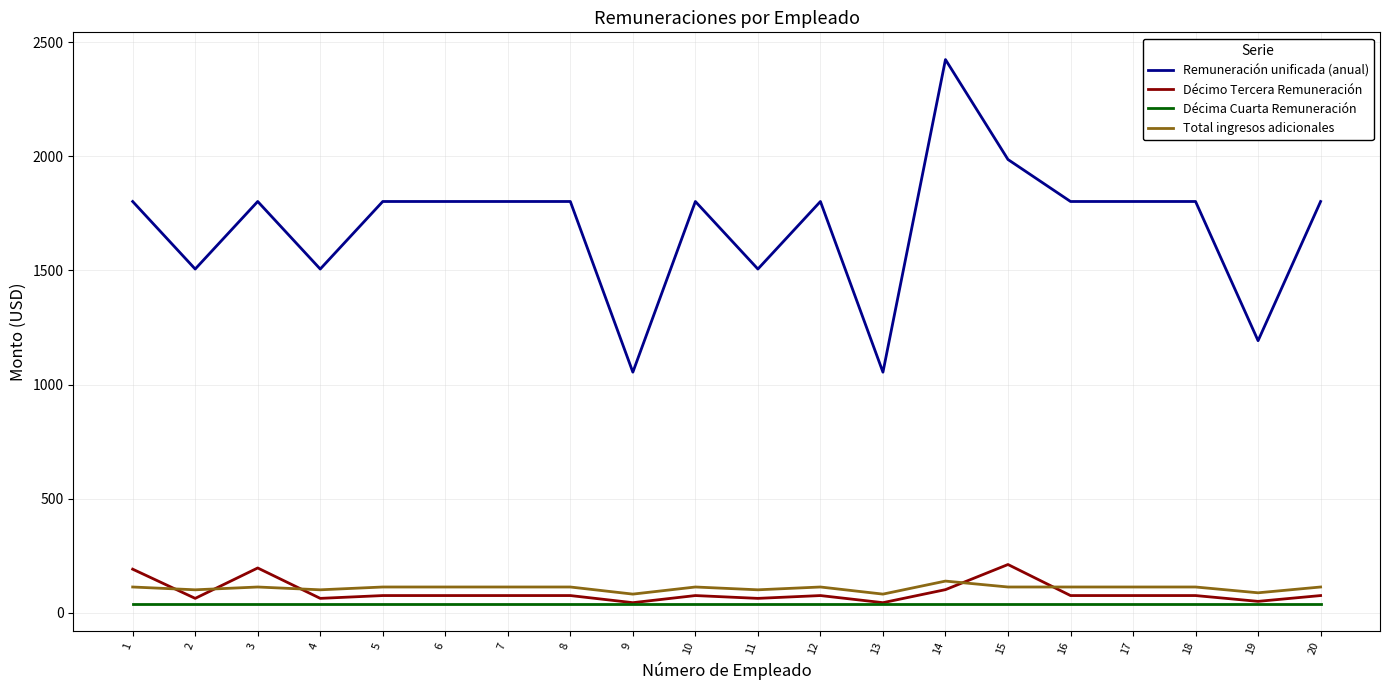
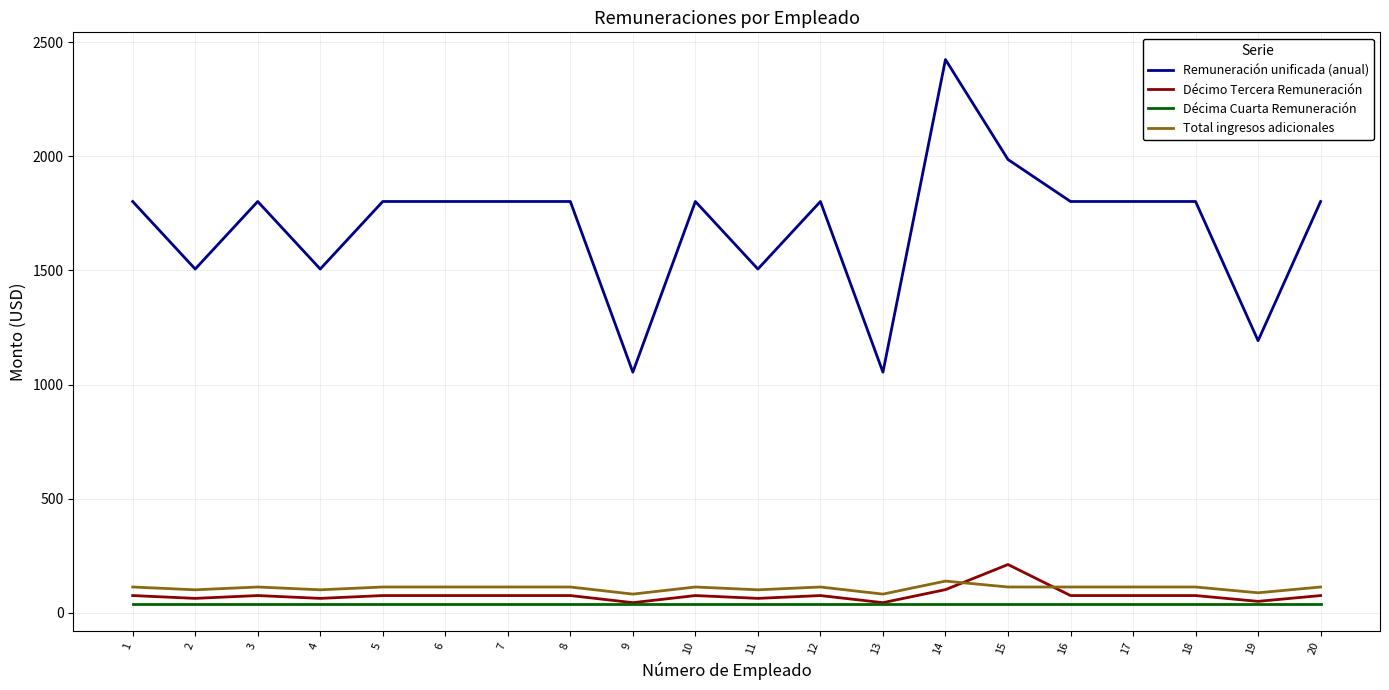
Décimo Tercera Remuneración, 1: 190 -> 80
Décimo Tercera Remuneración, 3: 200 -> 80
